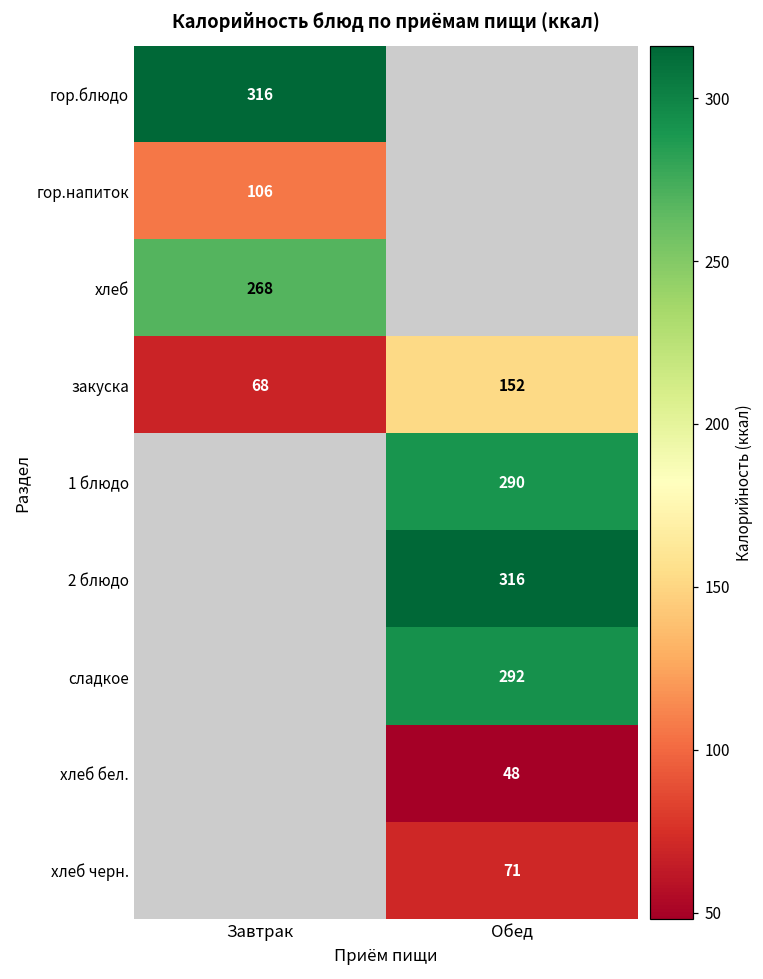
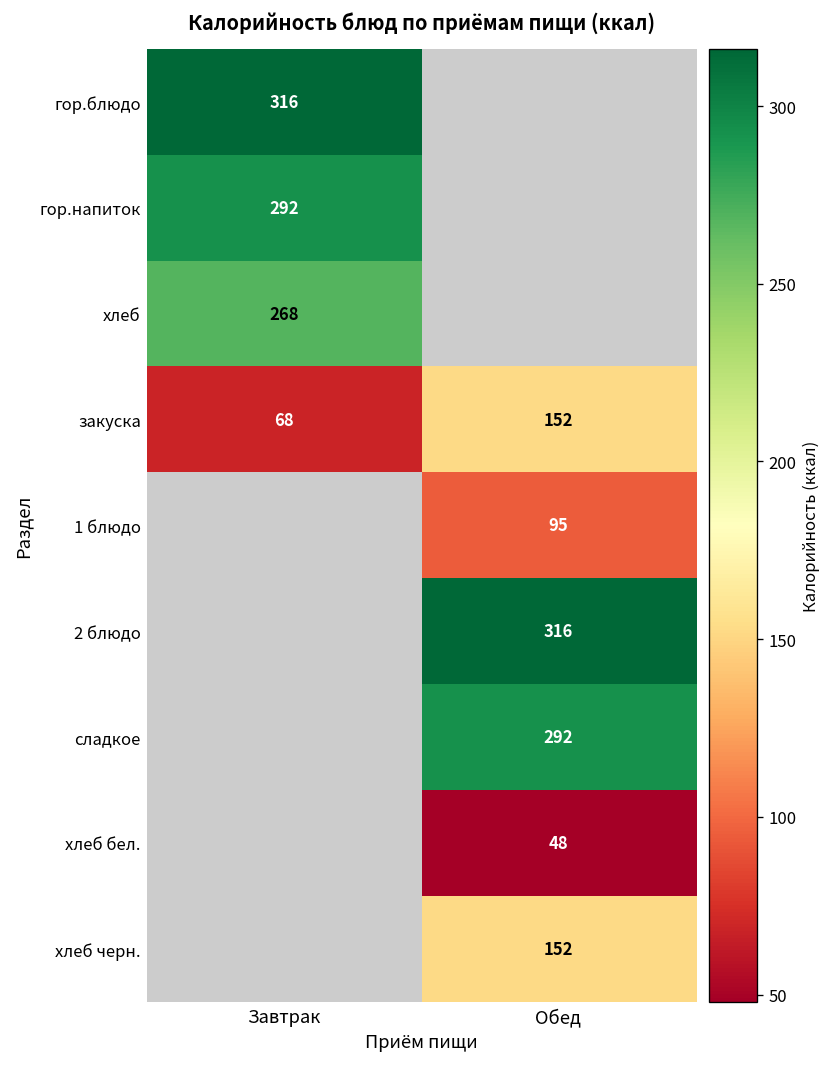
гор.напиток, Завтрак: 106 -> 292
1 блюдо, Обед: 290 -> 95
хлеб черн., Обед: 71 -> 152
